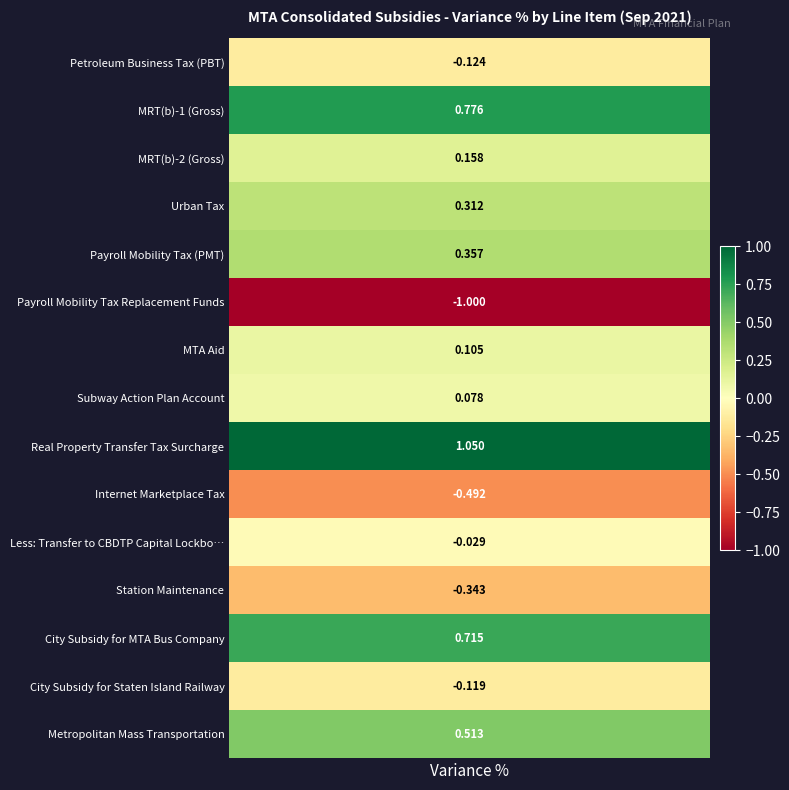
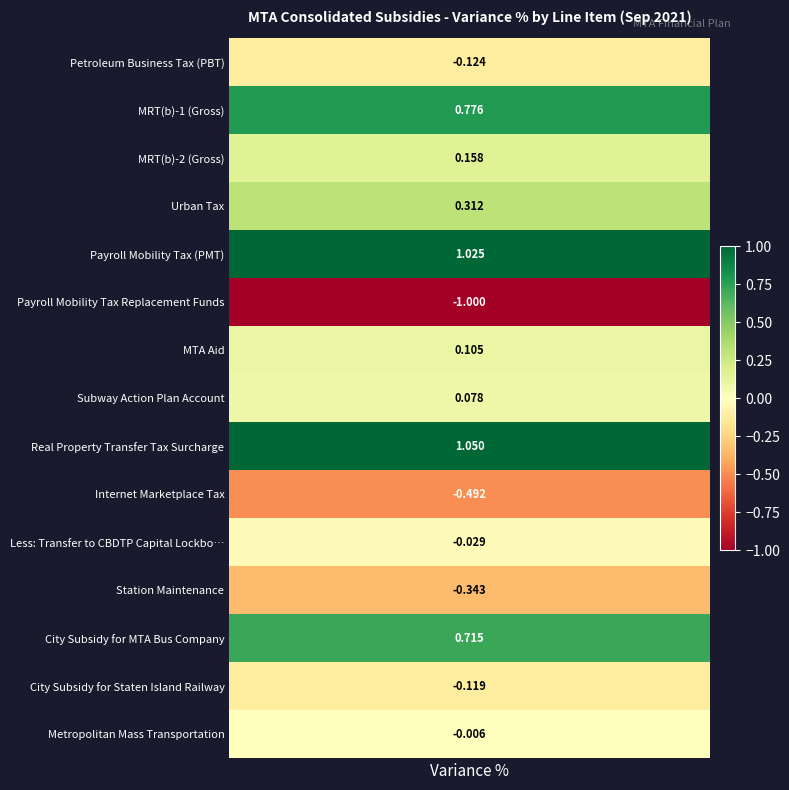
Payroll Mobility Tax (PMT), Variance %: 0.357 -> 1.025
Metropolitan Mass Transportation, Variance %: 0.513 -> -0.006
